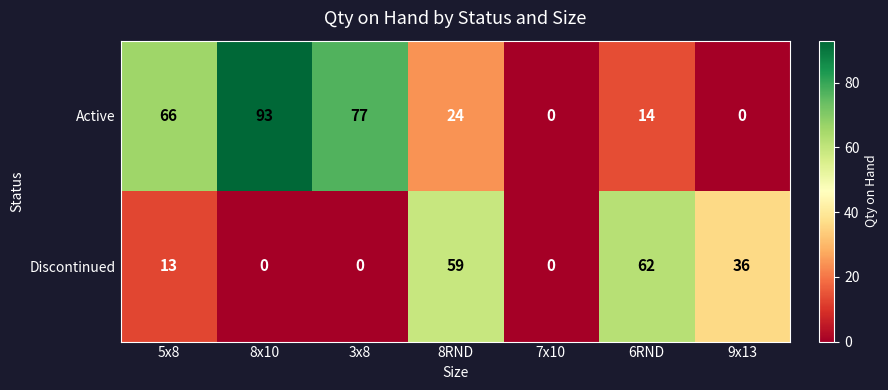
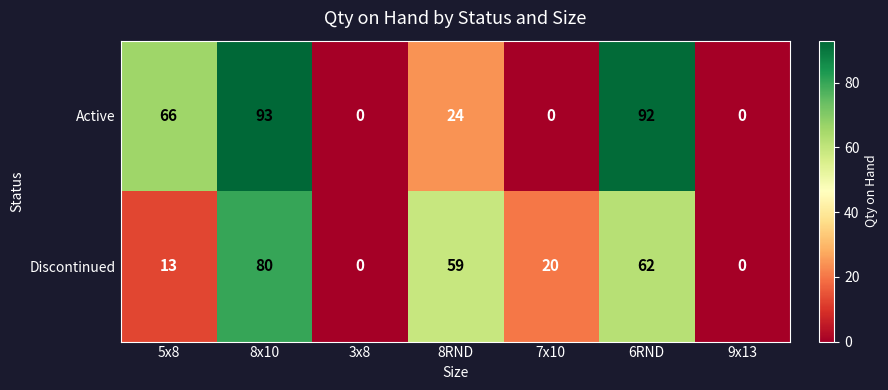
Active, 3x8: 77 -> 0
Active, 6RND: 14 -> 92
Discontinued, 8x10: 0 -> 80
Discontinued, 7x10: 0 -> 20
Discontinued, 9x13: 36 -> 0
